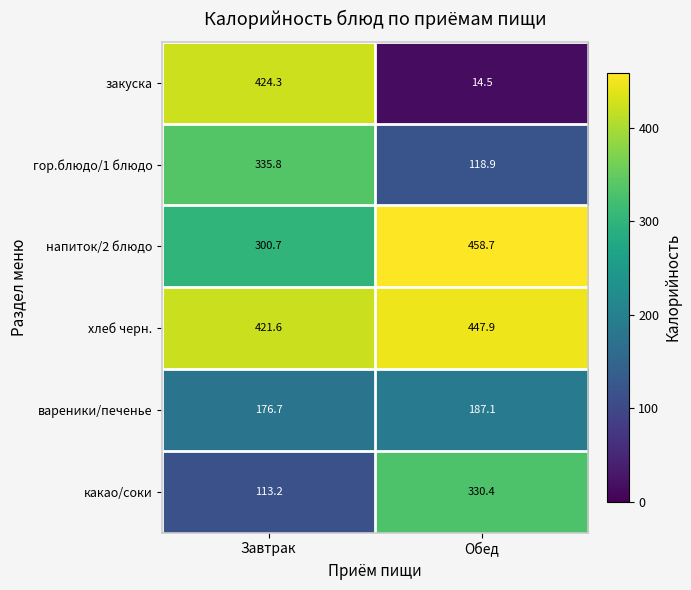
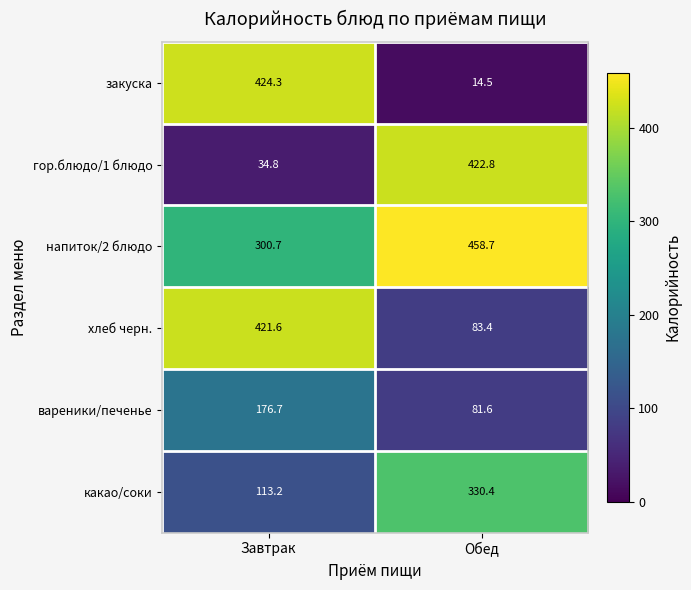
гор.блюдо/1 блюдо, Завтрак: 335.8 -> 34.8
гор.блюдо/1 блюдо, Обед: 118.9 -> 422.8
хлеб черн., Обед: 447.9 -> 83.4
вареники/печенье, Обед: 187.1 -> 81.6
